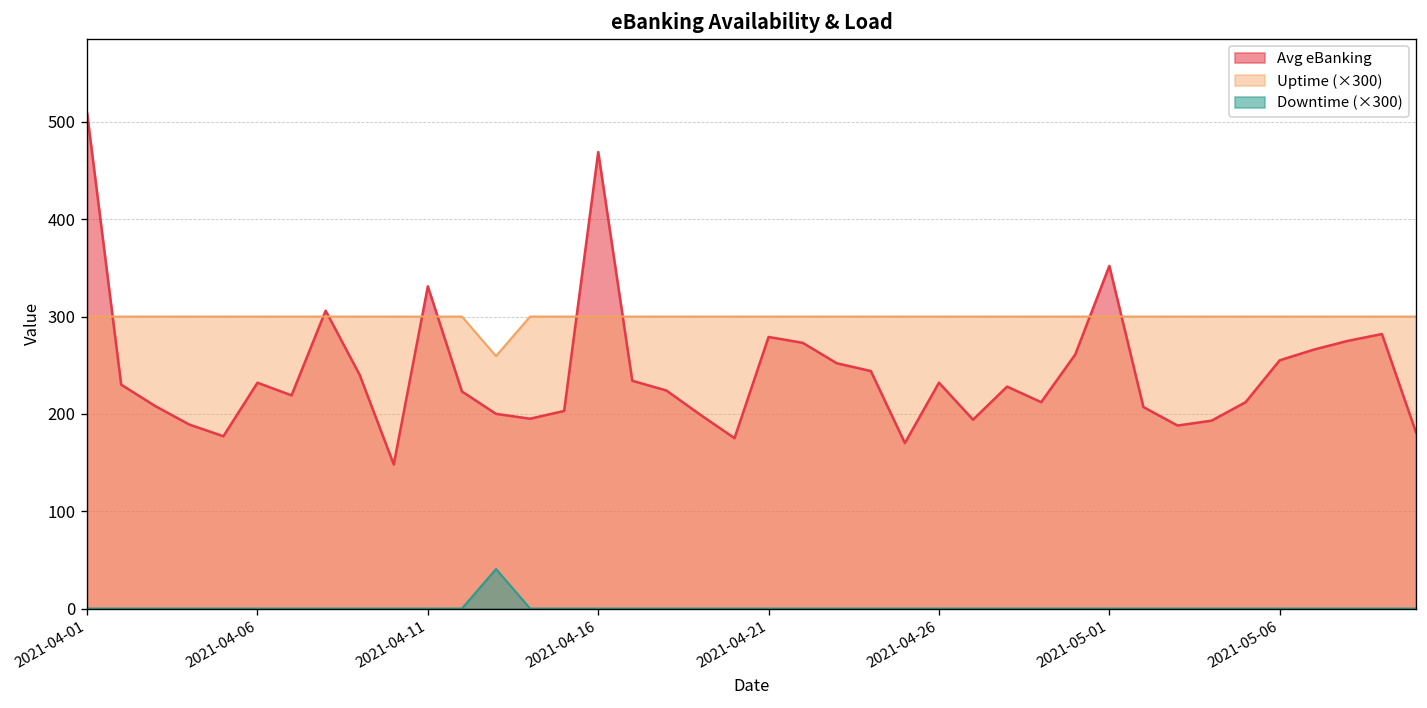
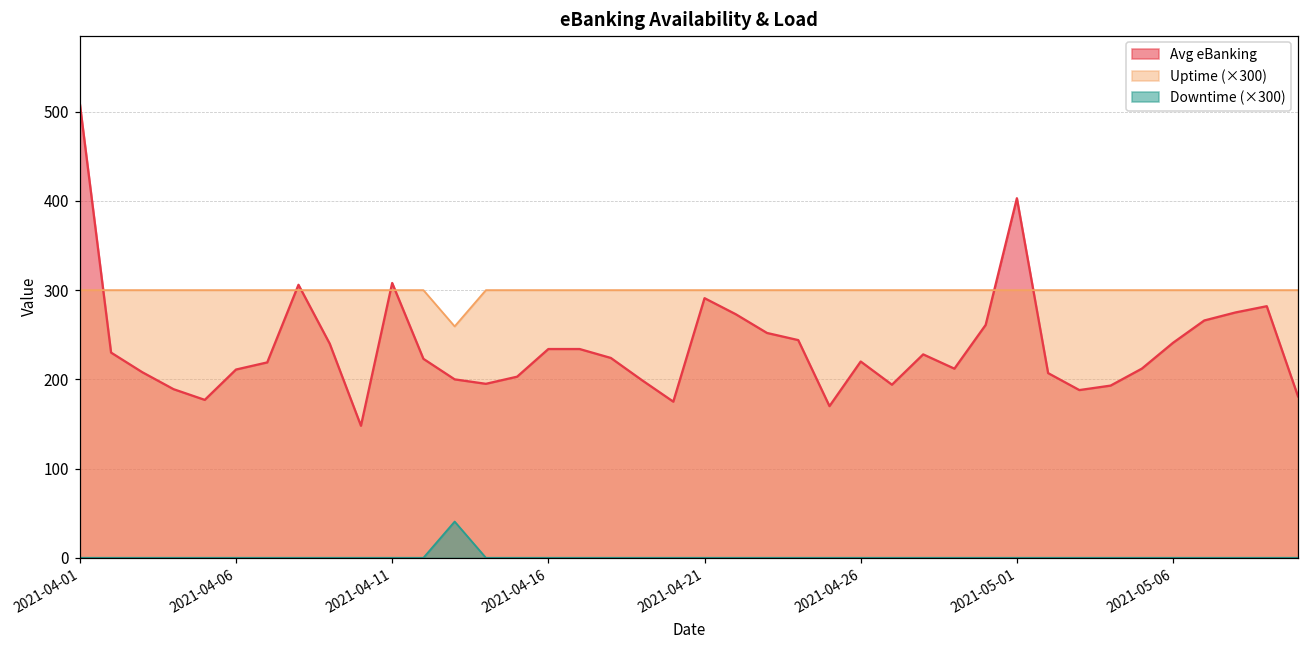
Avg eBanking, 2021-04-06: 230 -> 210
Avg eBanking, 2021-04-11: 330 -> 310
Avg eBanking, 2021-04-16: 470 -> 230
Avg eBanking, 2021-04-21: 280 -> 290
Avg eBanking, 2021-04-26: 230 -> 220
Avg eBanking, 2021-05-01: 350 -> 400
Avg eBanking, 2021-05-06: 260 -> 240
